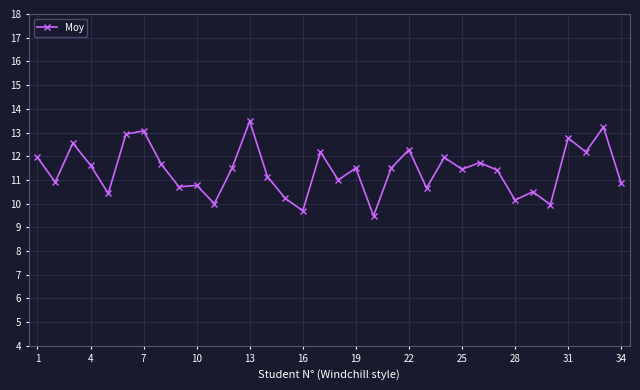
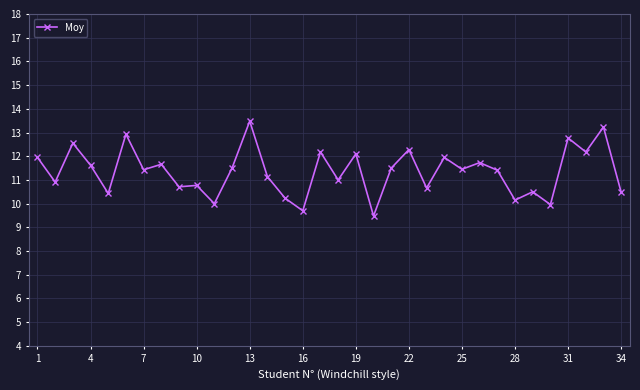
7: 13.1 -> 11.4
19: 11.5 -> 12.1
34: 10.9 -> 10.5
